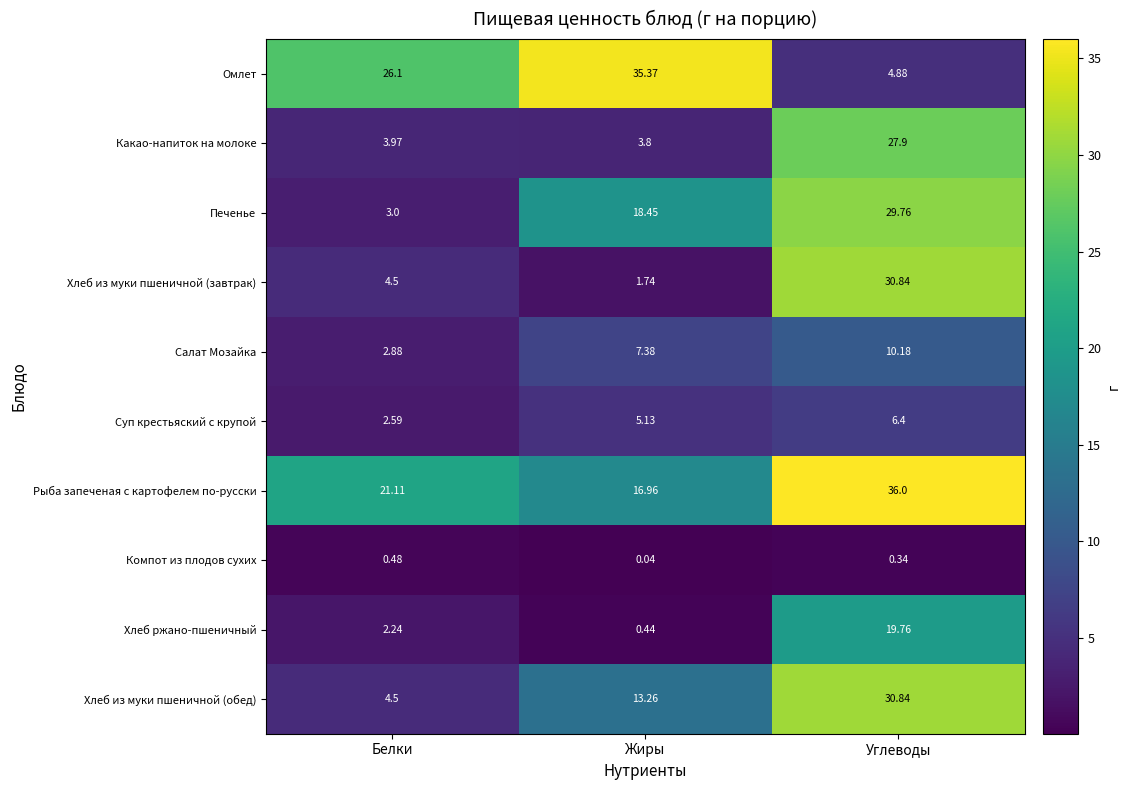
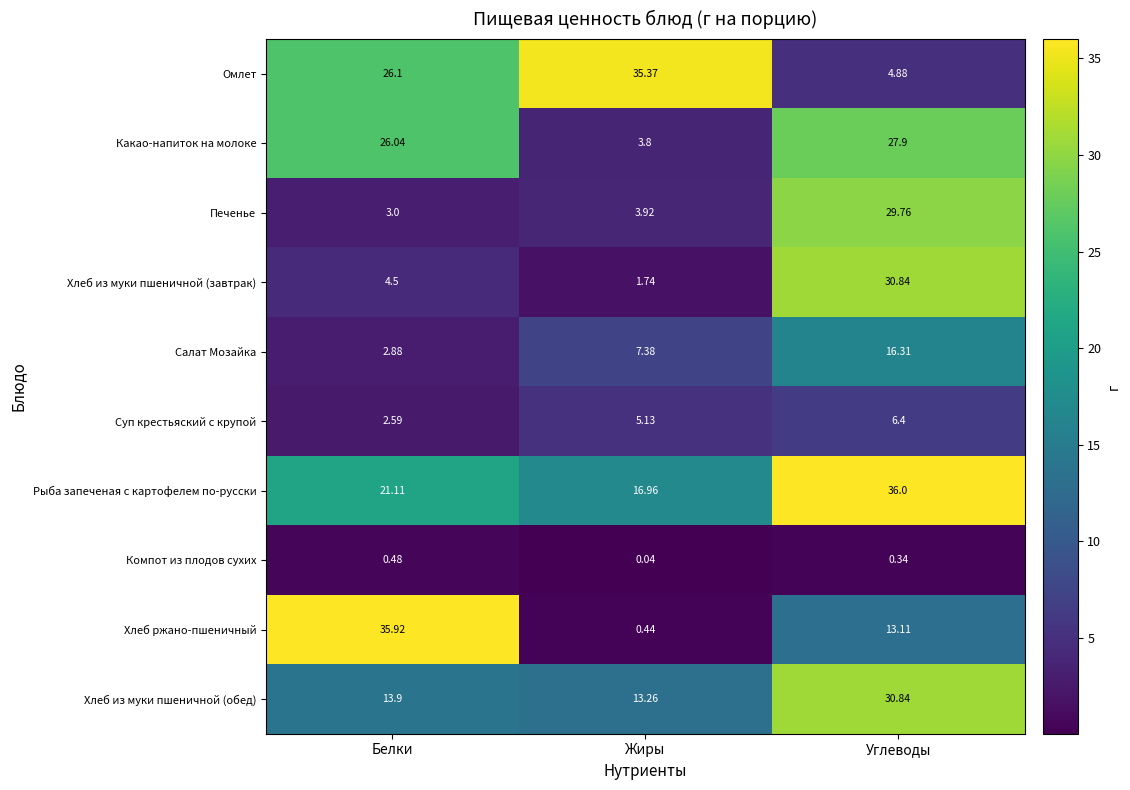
Какао-напиток на молоке, Белки: 3.97 -> 26.04
Печенье, Жиры: 18.45 -> 3.92
Салат Мозайка, Углеводы: 10.18 -> 16.31
Хлеб ржано-пшеничный, Белки: 2.24 -> 35.92
Хлеб ржано-пшеничный, Углеводы: 19.76 -> 13.11
Хлеб из муки пшеничной (обед), Белки: 4.5 -> 13.9
